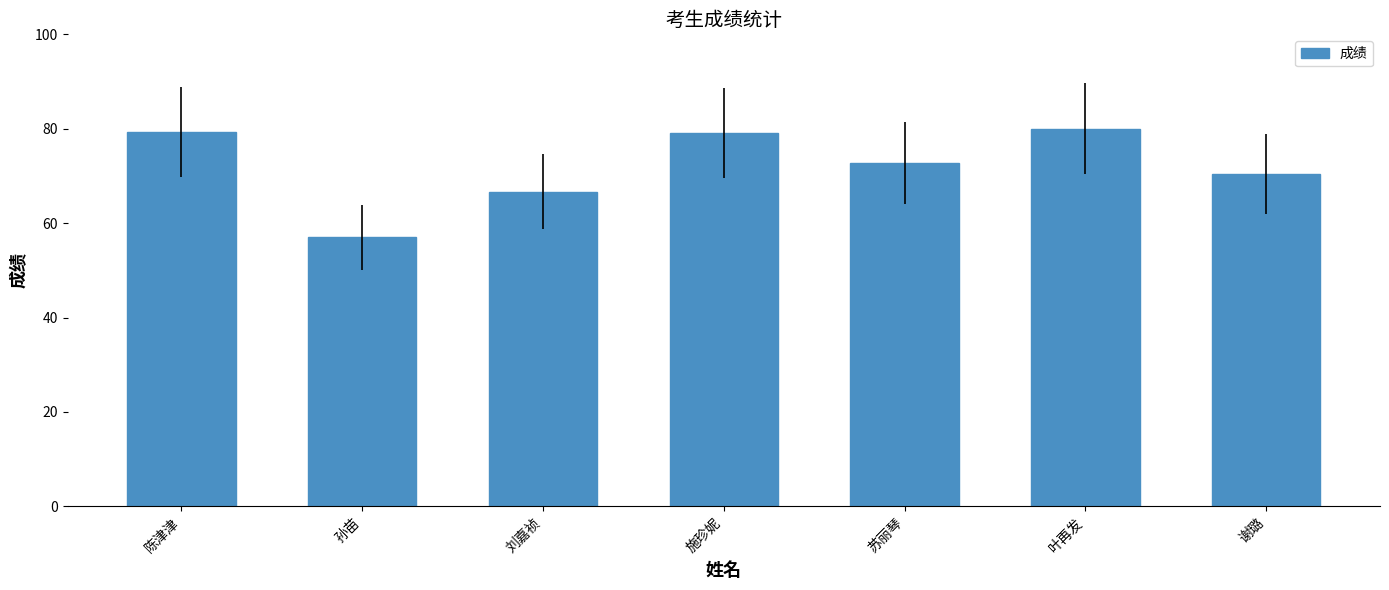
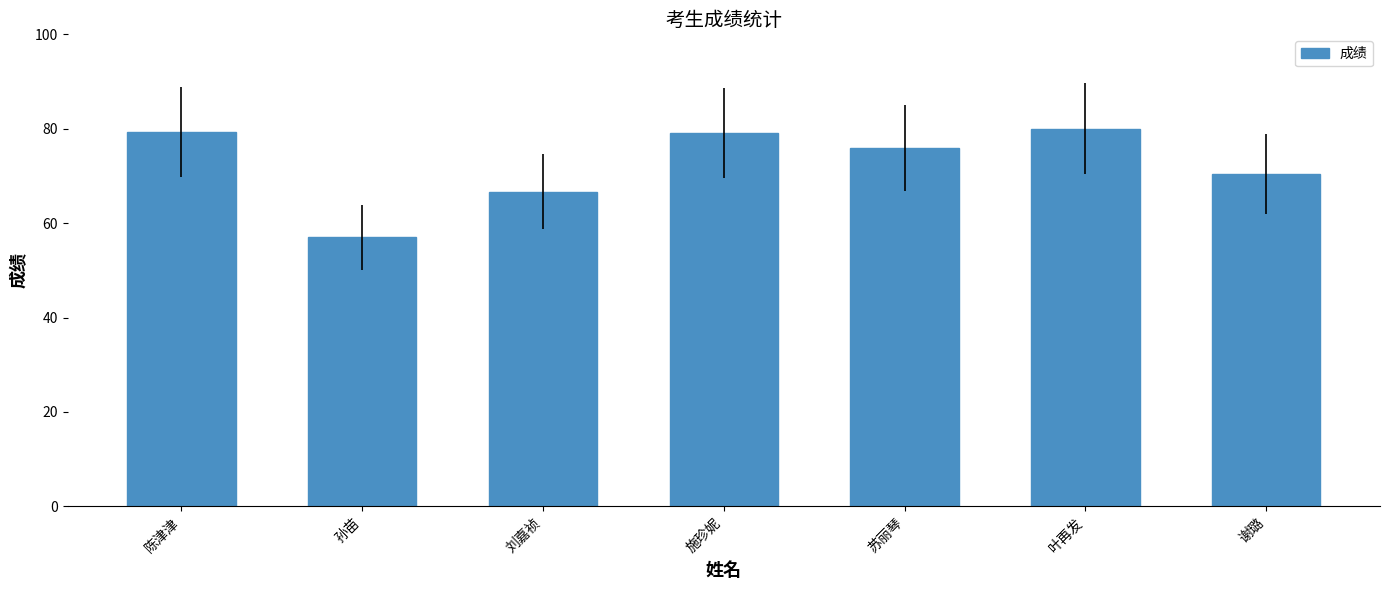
苏丽琴: 73 -> 76
